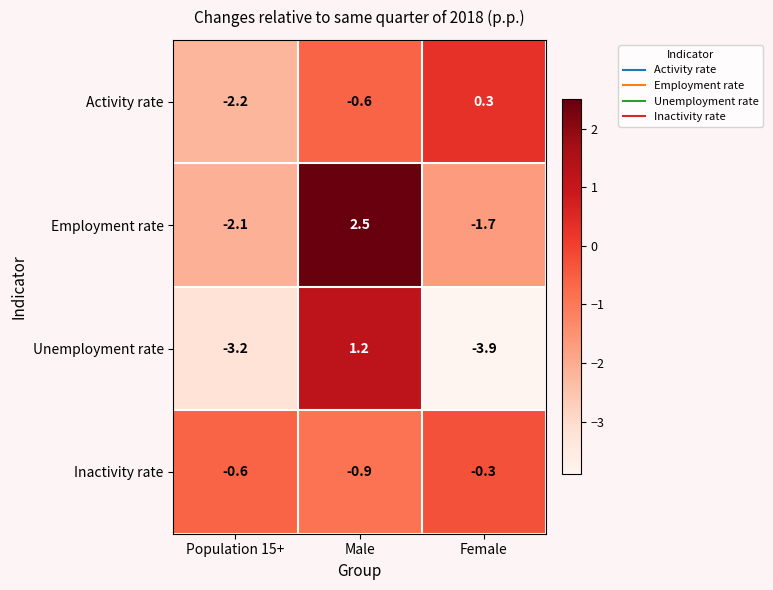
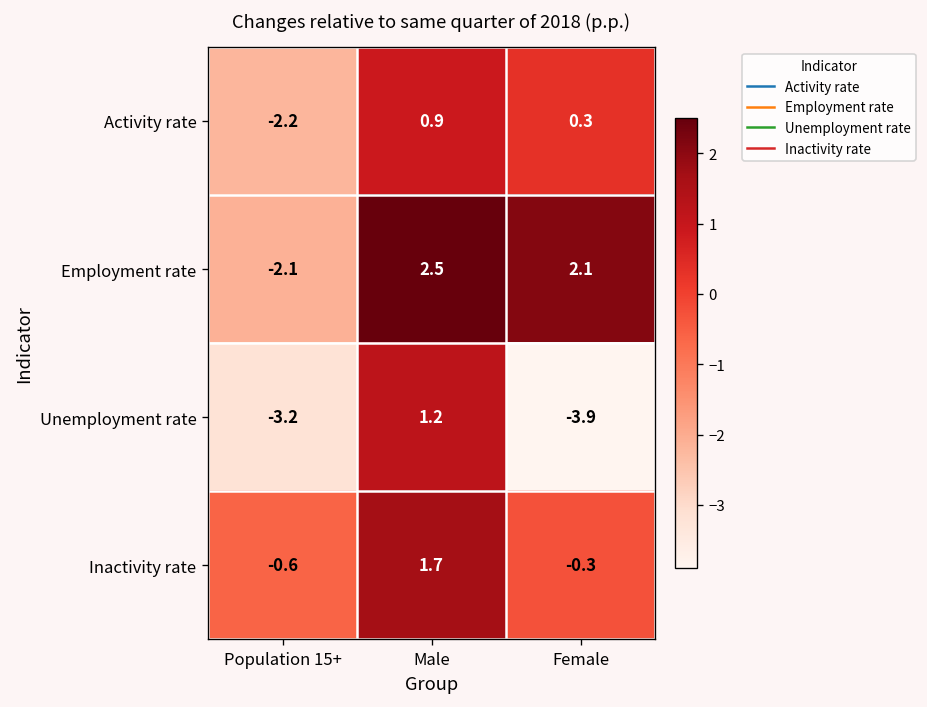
Activity rate, Male: -0.6 -> 0.9
Employment rate, Female: -1.7 -> 2.1
Inactivity rate, Male: -0.9 -> 1.7
